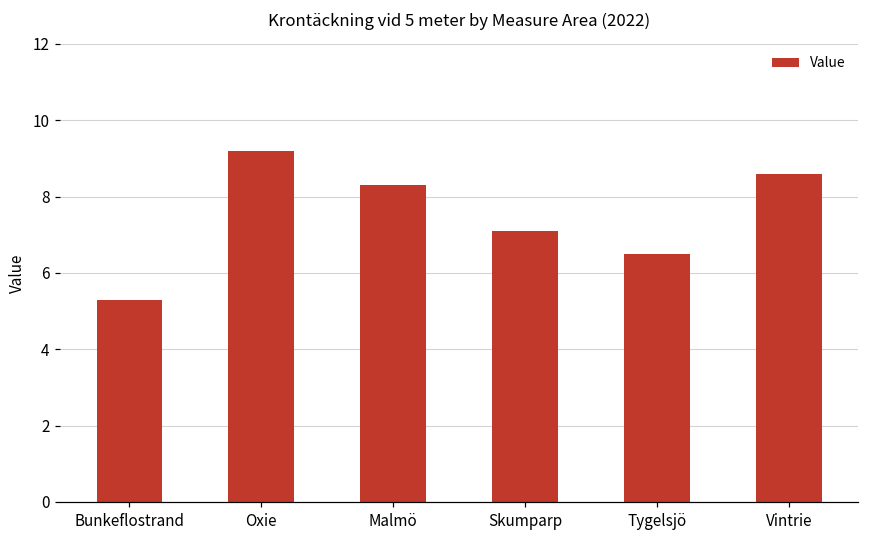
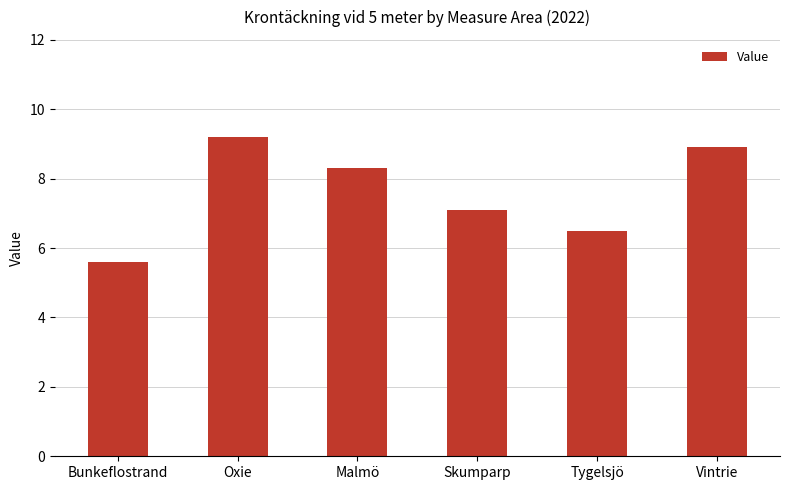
Bunkeflostrand: 5.3 -> 5.6
Vintrie: 8.6 -> 8.9
